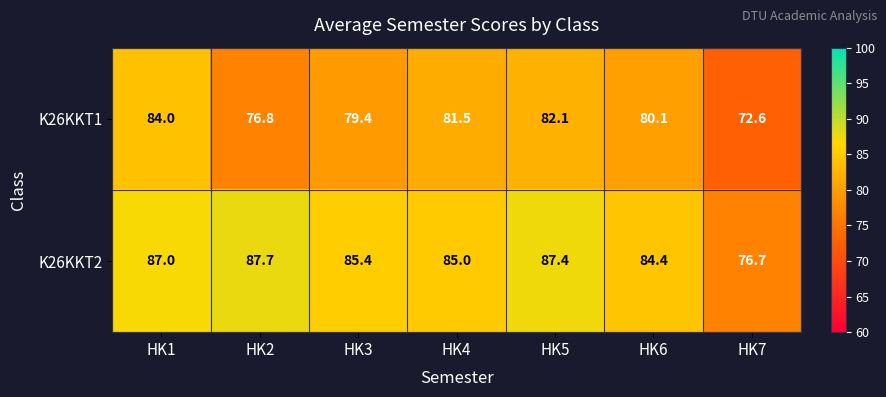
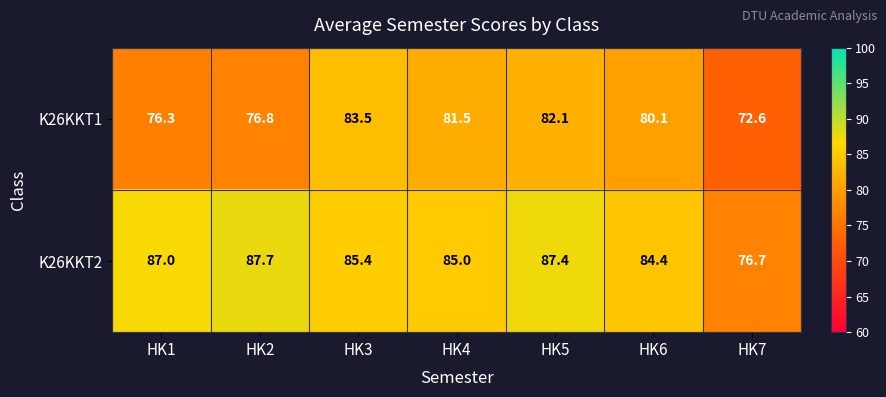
K26KKT1, HK1: 84.0 -> 76.3
K26KKT1, HK3: 79.4 -> 83.5
